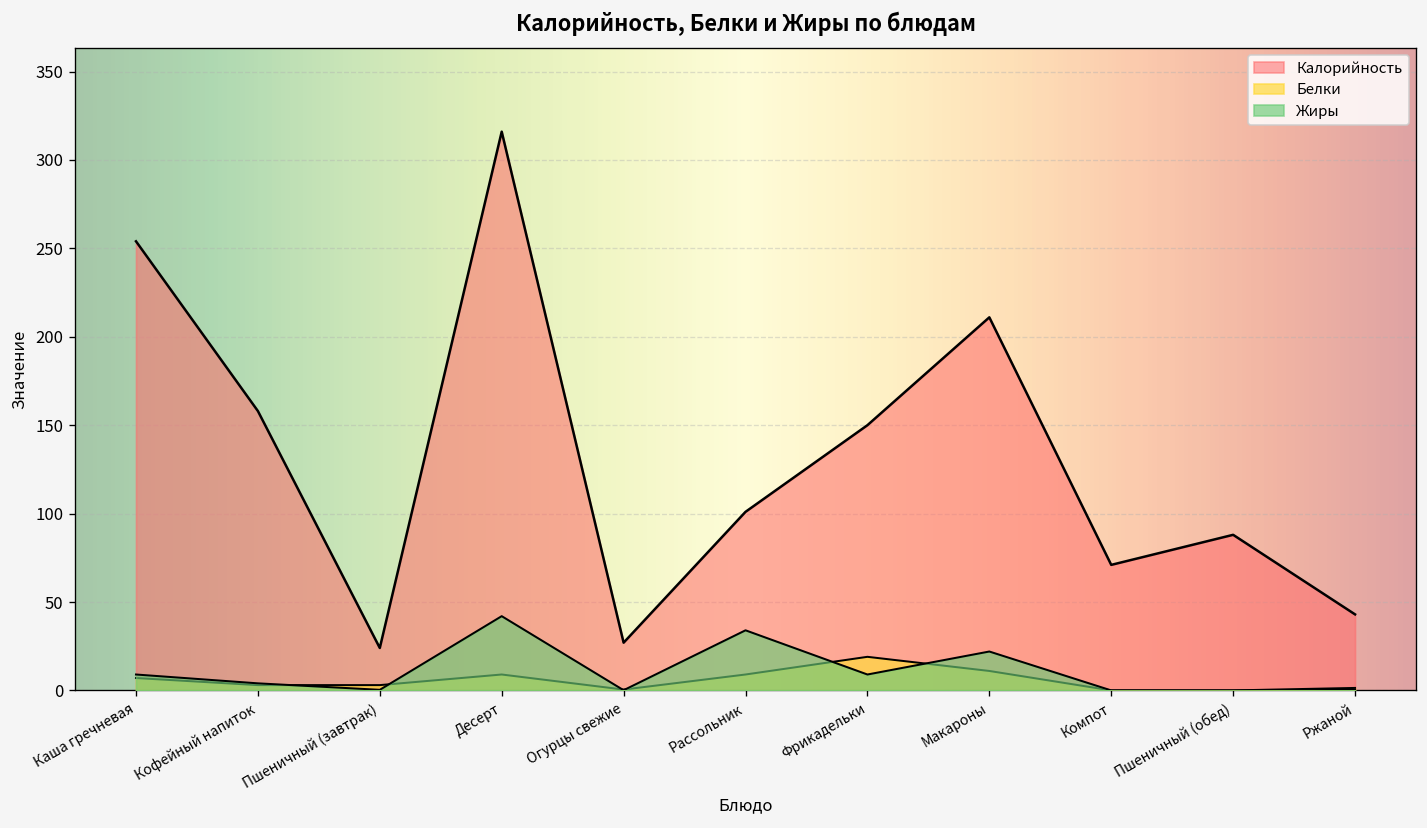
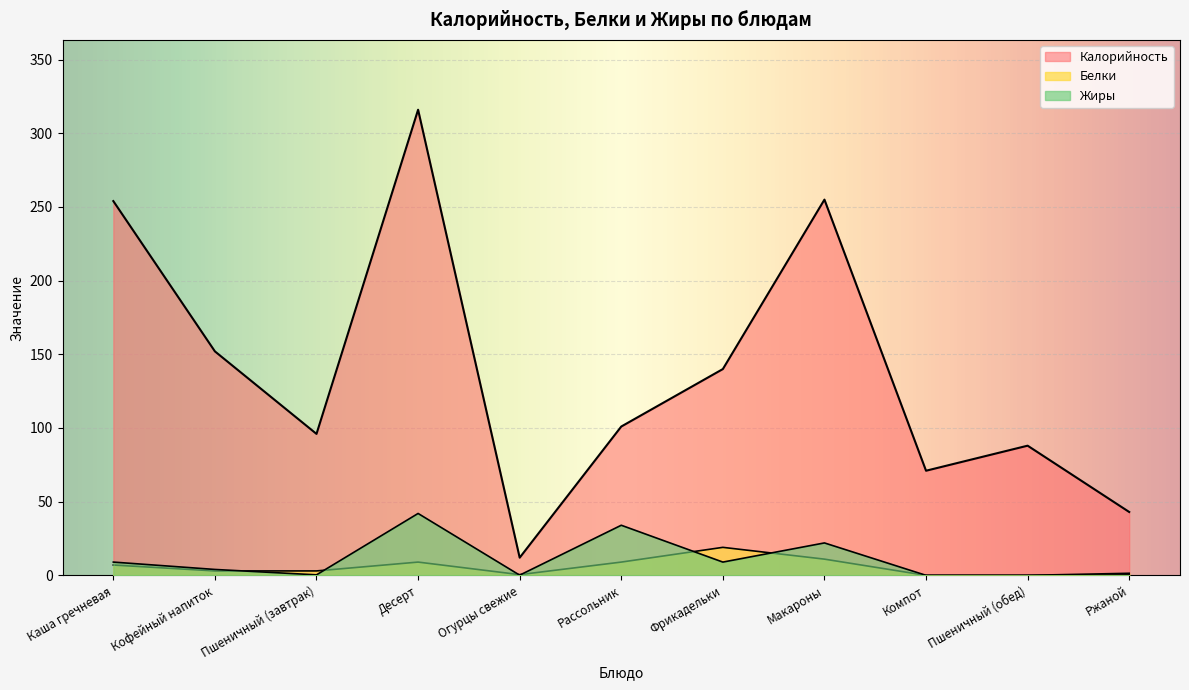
Калорийность, Кофейный напиток: 158 -> 152
Калорийность, Пшеничный (завтрак): 24 -> 96
Калорийность, Огурцы свежие: 27 -> 12
Калорийность, Фрикадельки: 150 -> 140
Калорийность, Макароны: 211 -> 255
